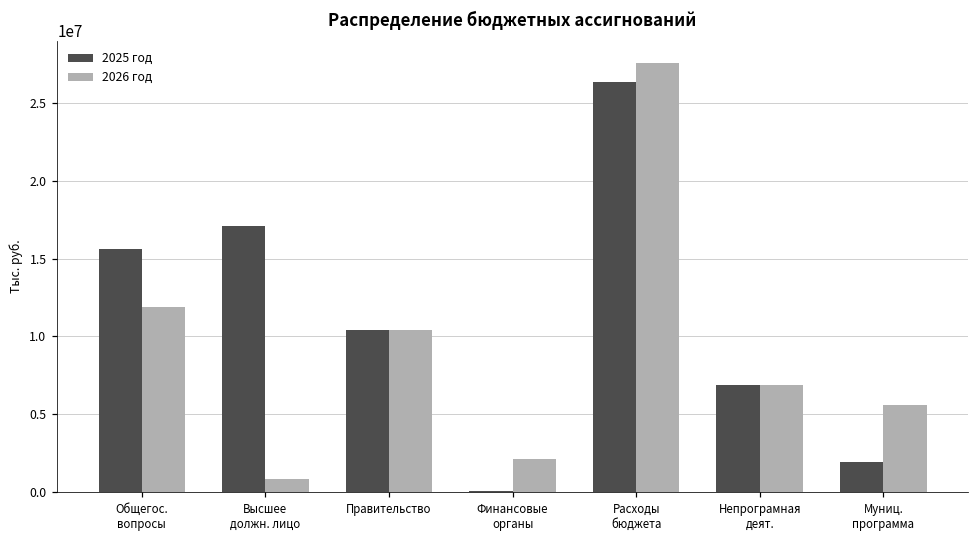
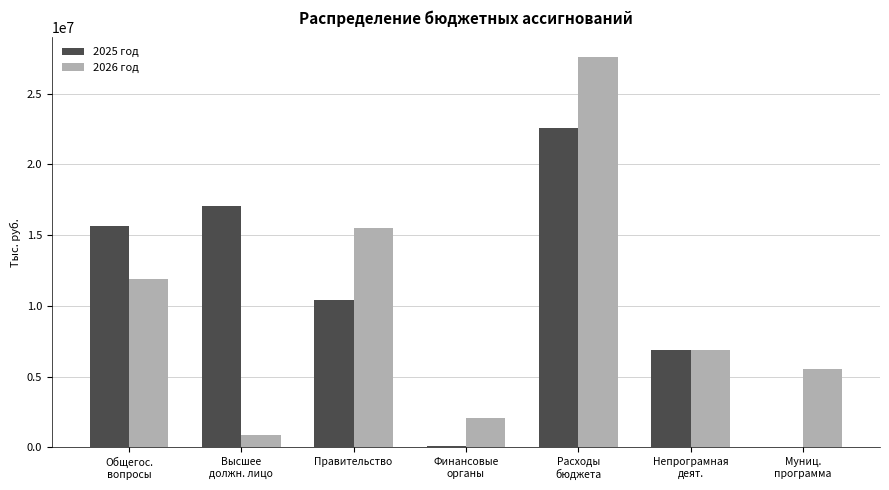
2026 год, Правительство: 10400000 -> 15500000
2025 год, Расходы бюджета: 26400000 -> 22600000
2025 год, Муниц. программа: 1900000 -> 0
